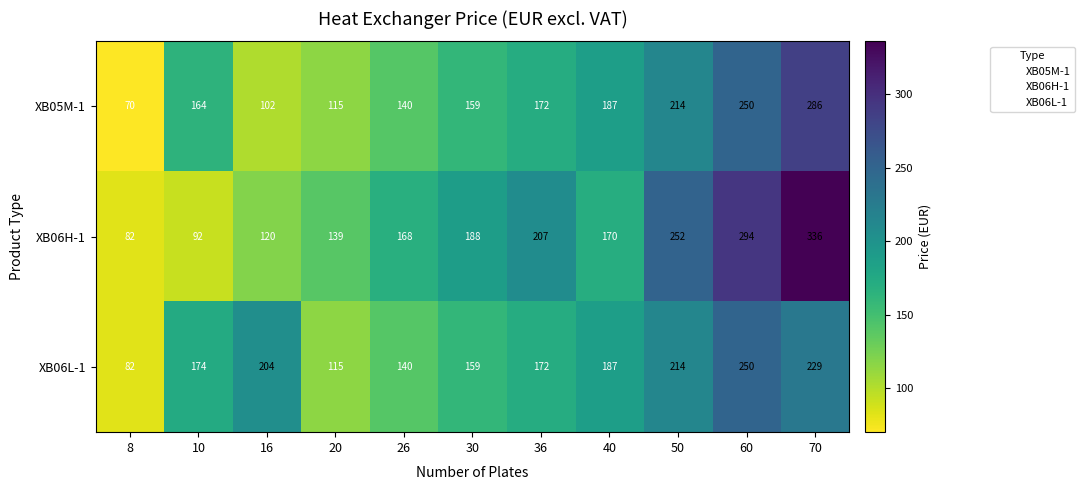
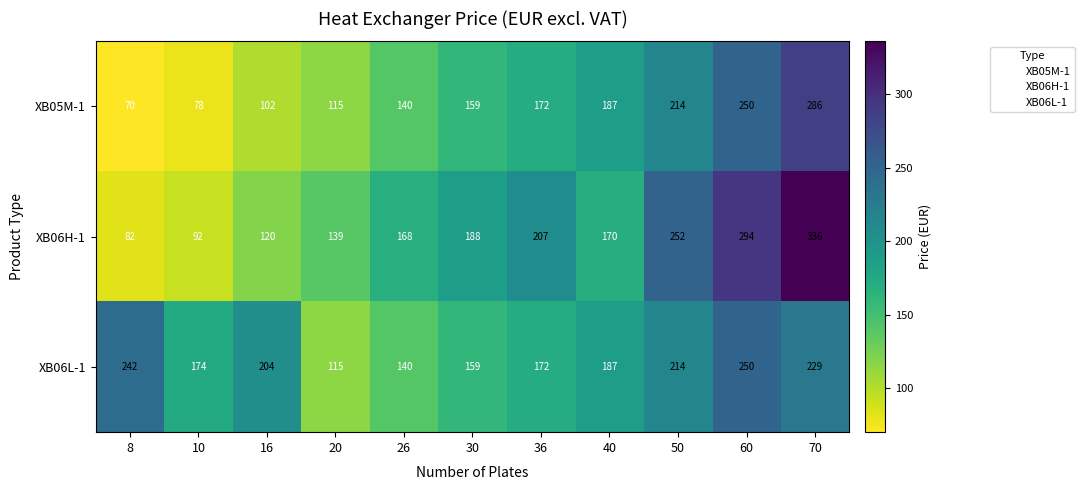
XB05M-1, 10: 164 -> 78
XB06L-1, 8: 82 -> 242
